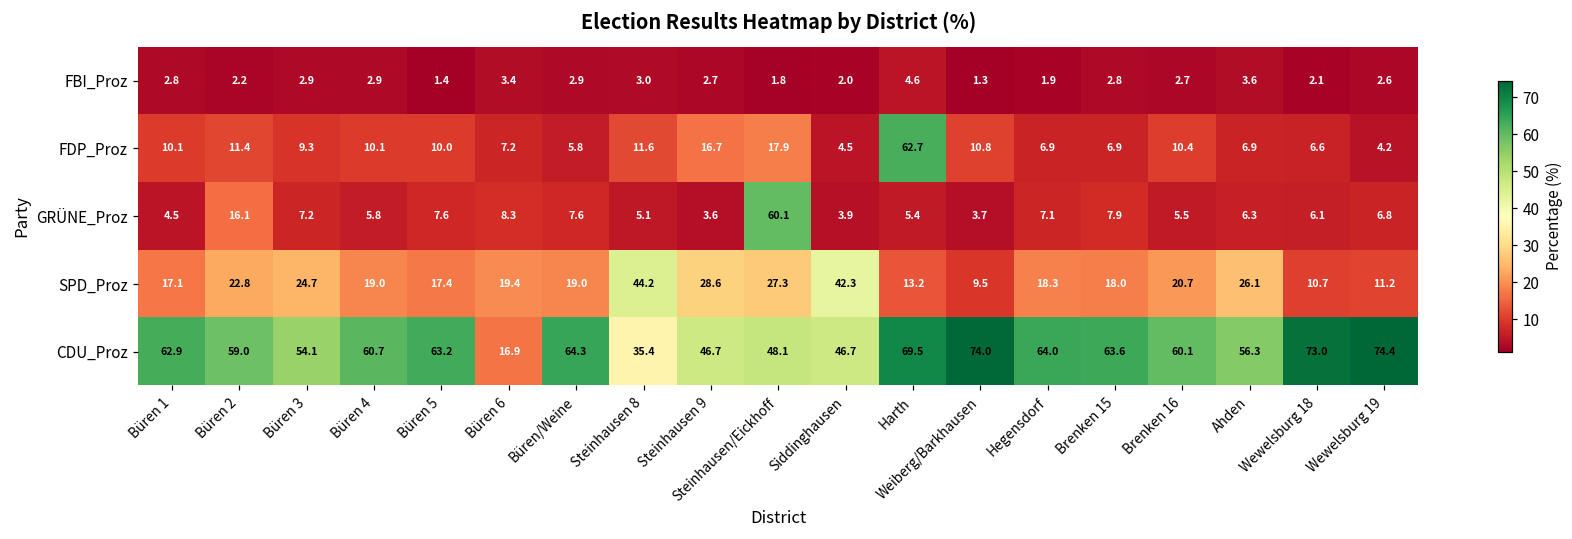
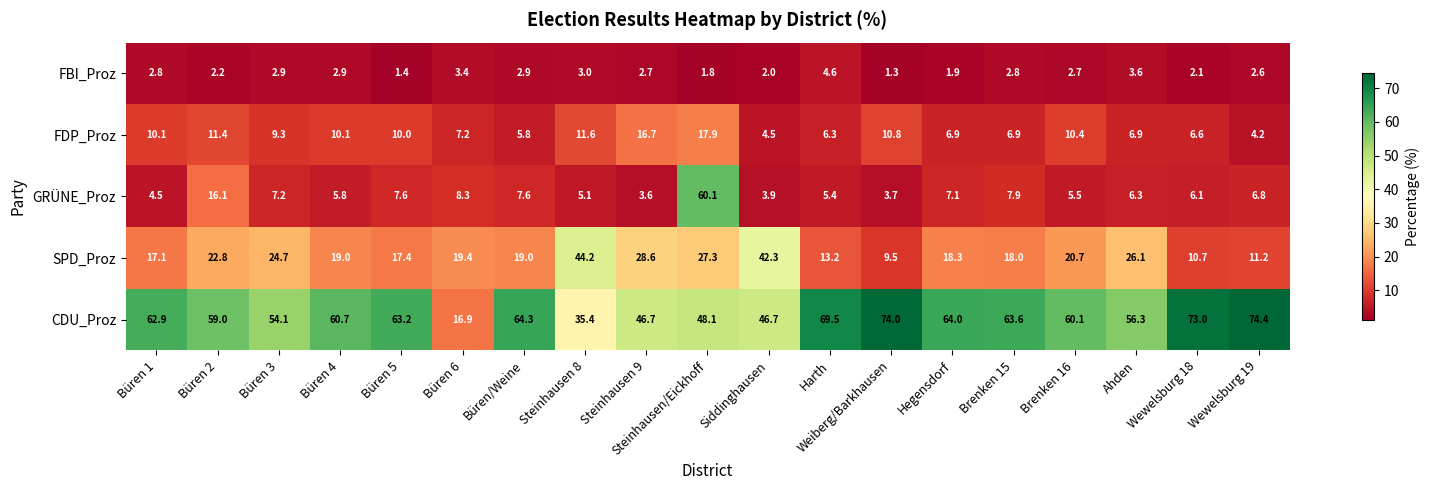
FDP_Proz, Harth: 62.7 -> 6.3
